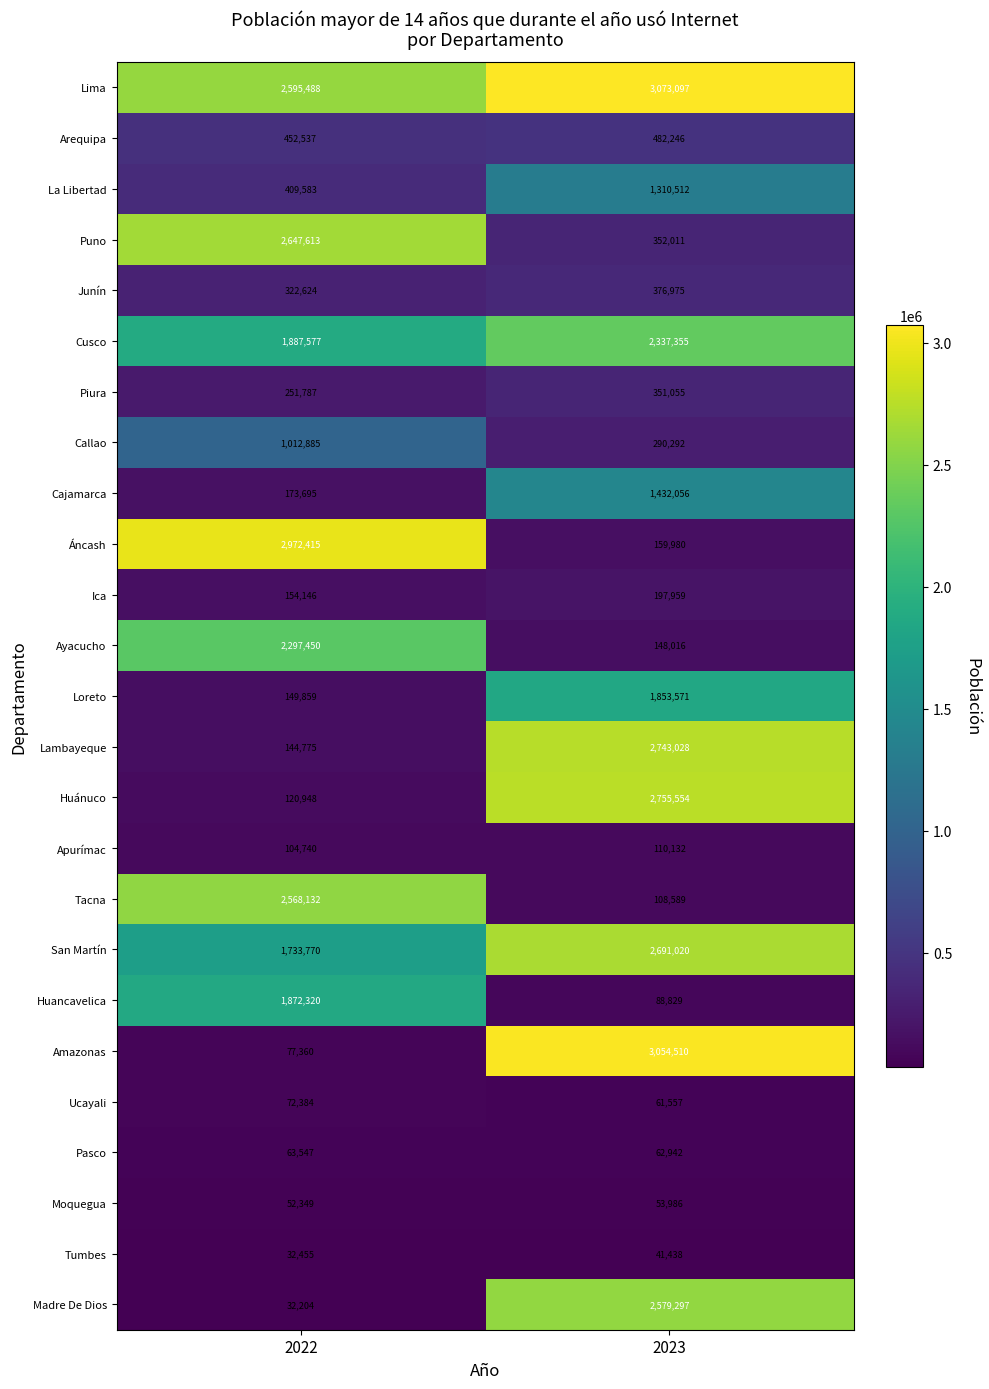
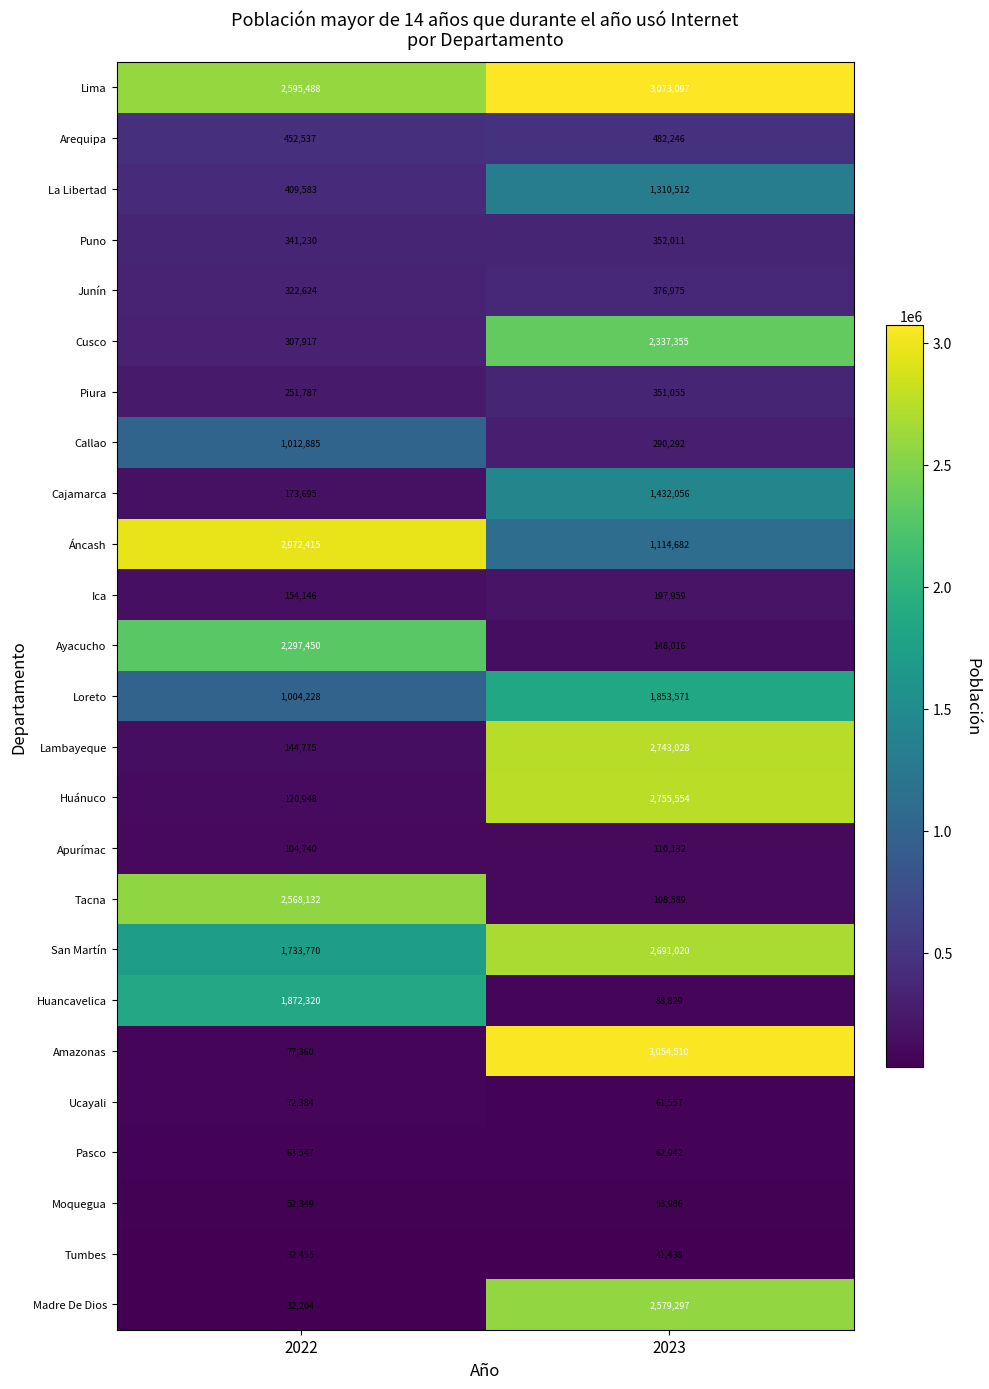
Puno, 2022: 2,647,613 -> 341,230
Cusco, 2022: 1,887,577 -> 307,917
Áncash, 2023: 159,980 -> 1,114,682
Loreto, 2022: 149,859 -> 1,004,228
